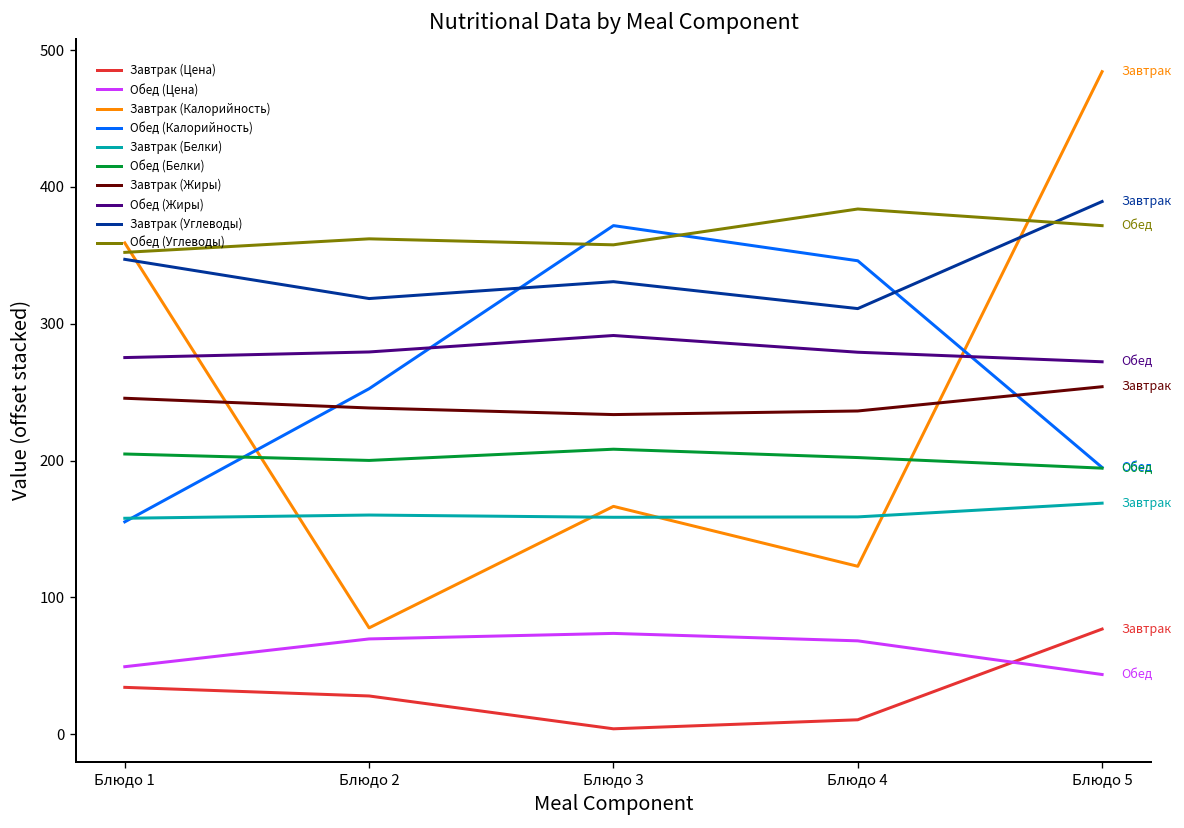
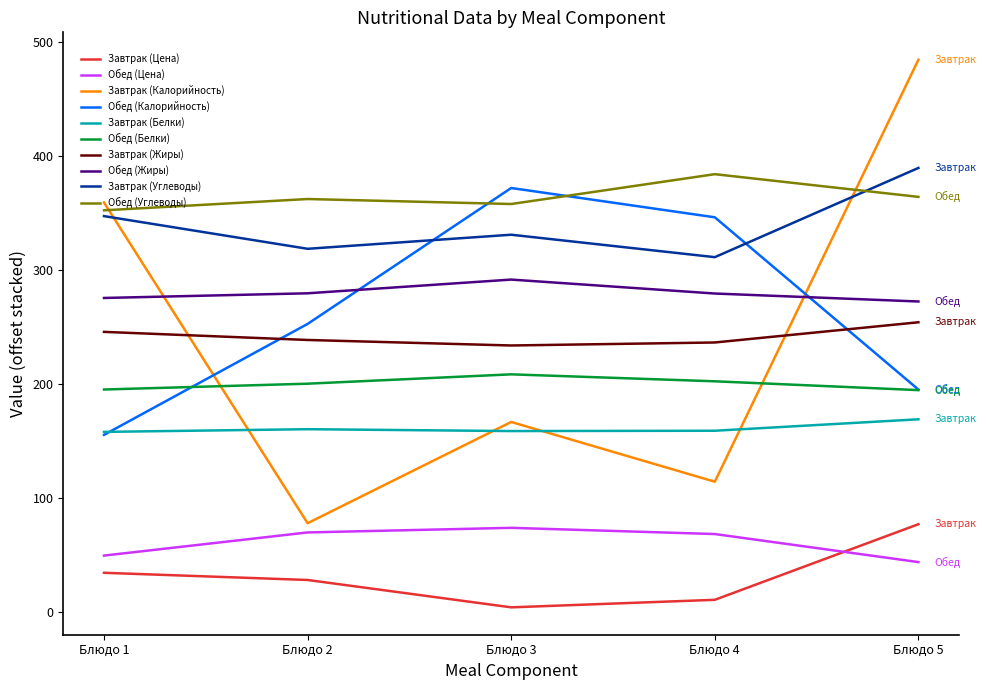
Обед (Белки), Блюдо 1: 205 -> 195
Завтрак (Калорийность), Блюдо 4: 123 -> 114
Обед (Углеводы), Блюдо 5: 372 -> 364
